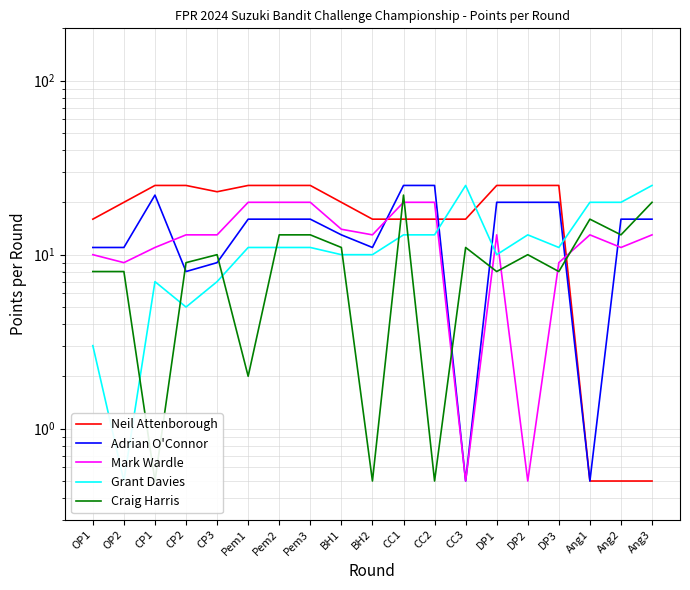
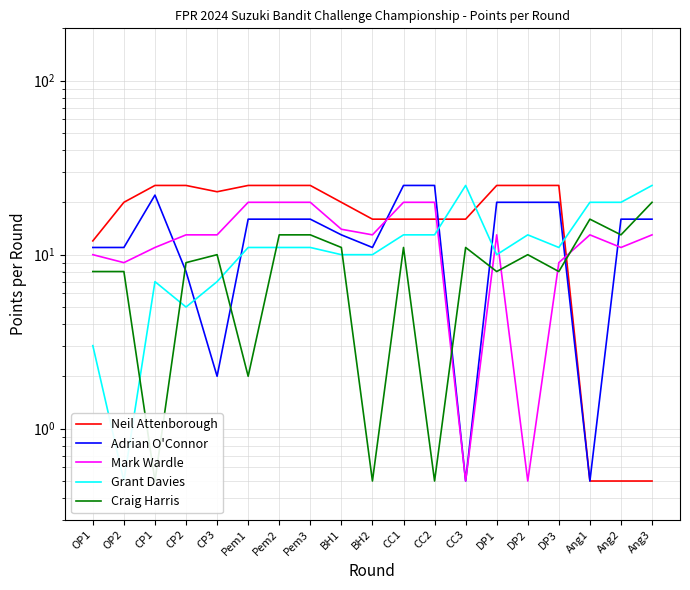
Neil Attenborough, OP1: 16 -> 12
Adrian O'Connor, CP3: 9 -> 2
Craig Harris, CC1: 22 -> 11
